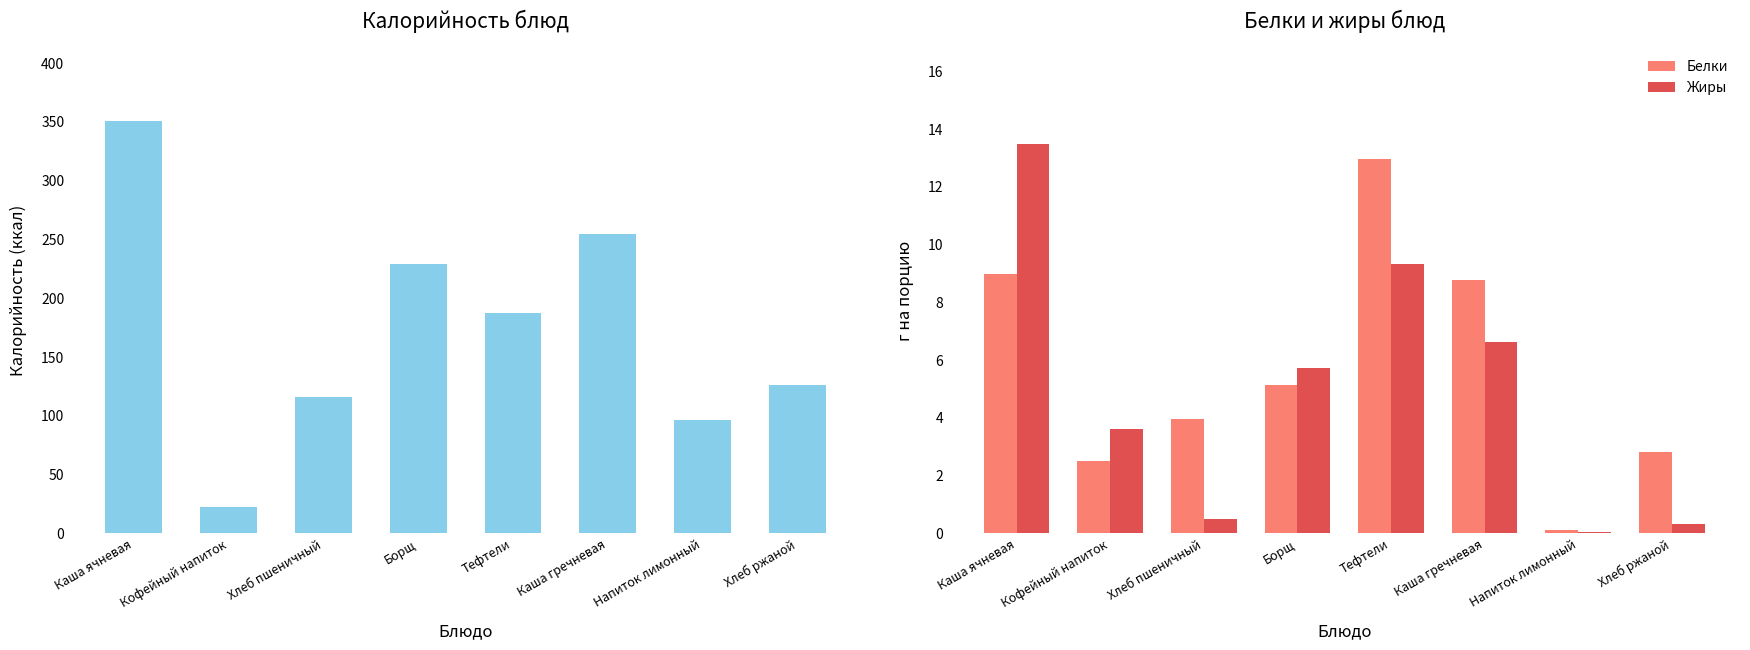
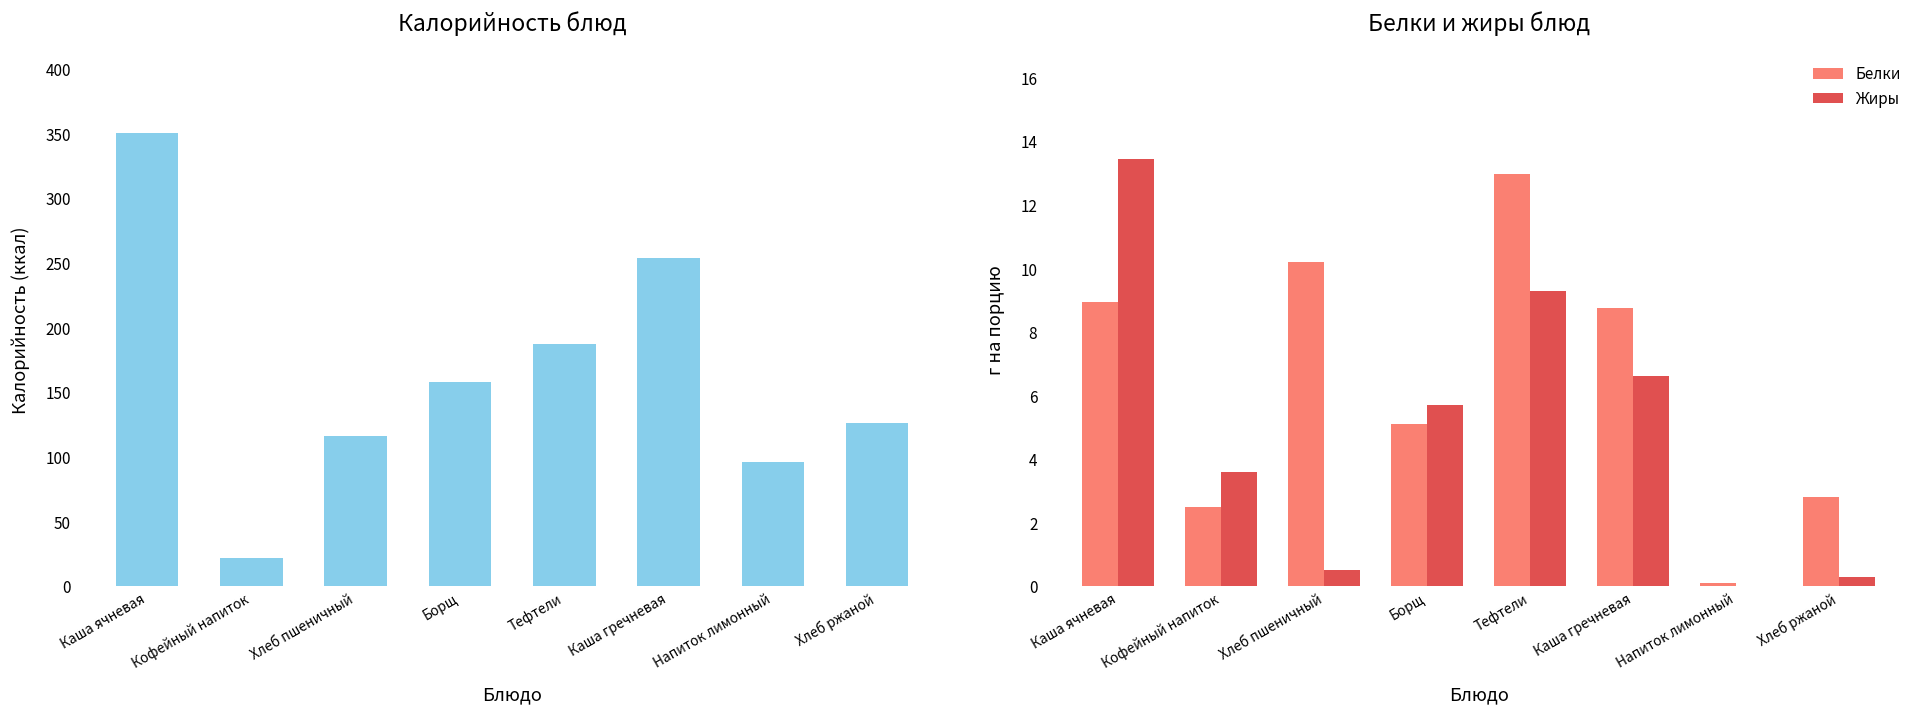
Калорийность блюд, Борщ: 229 -> 158
Белки и жиры блюд, Белки, Хлеб пшеничный: 4.0 -> 10.2
